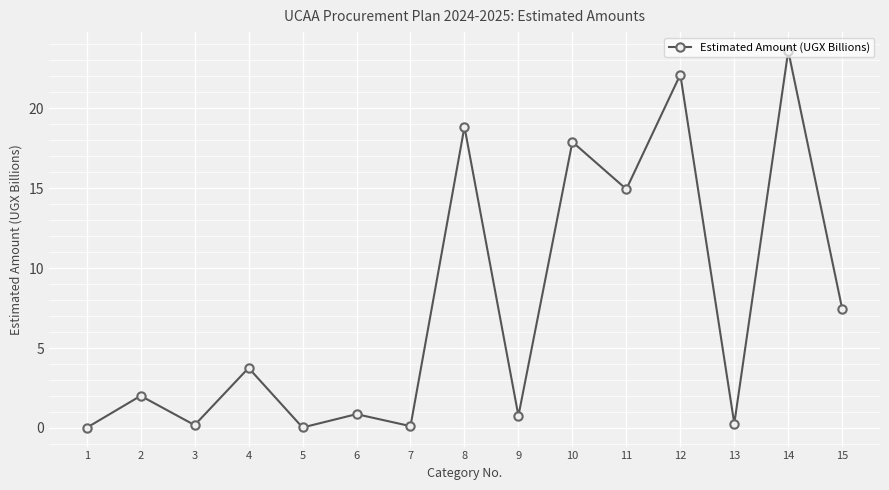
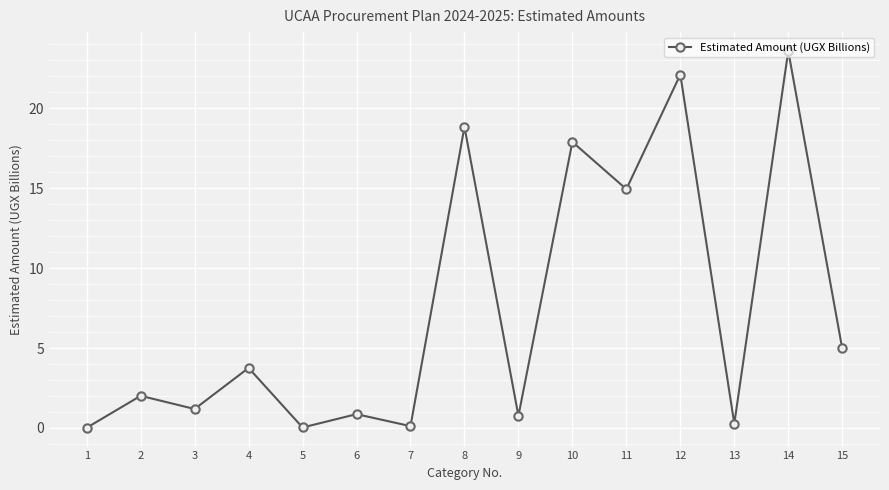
3: 0.2 -> 1.2
15: 7.4 -> 5.0
